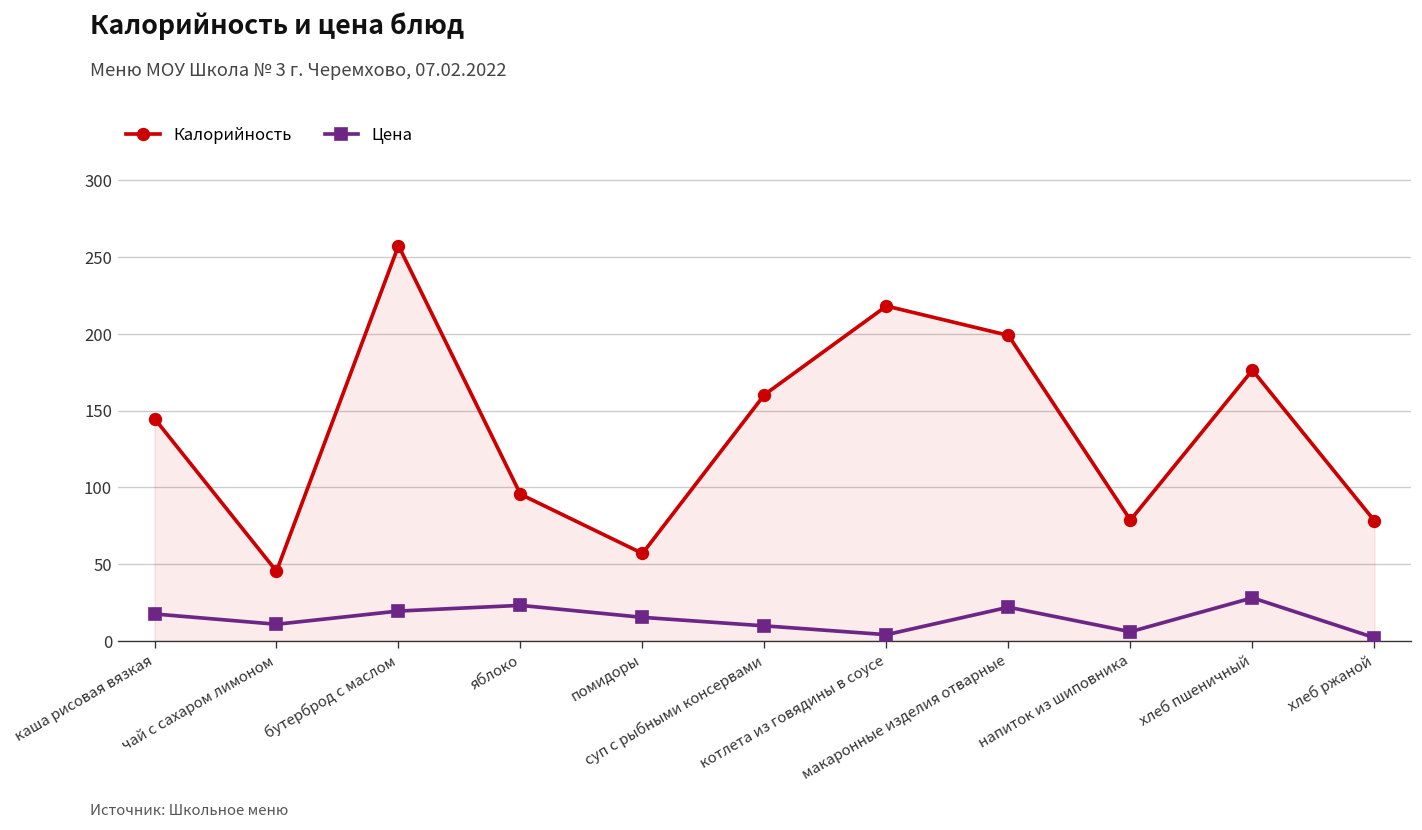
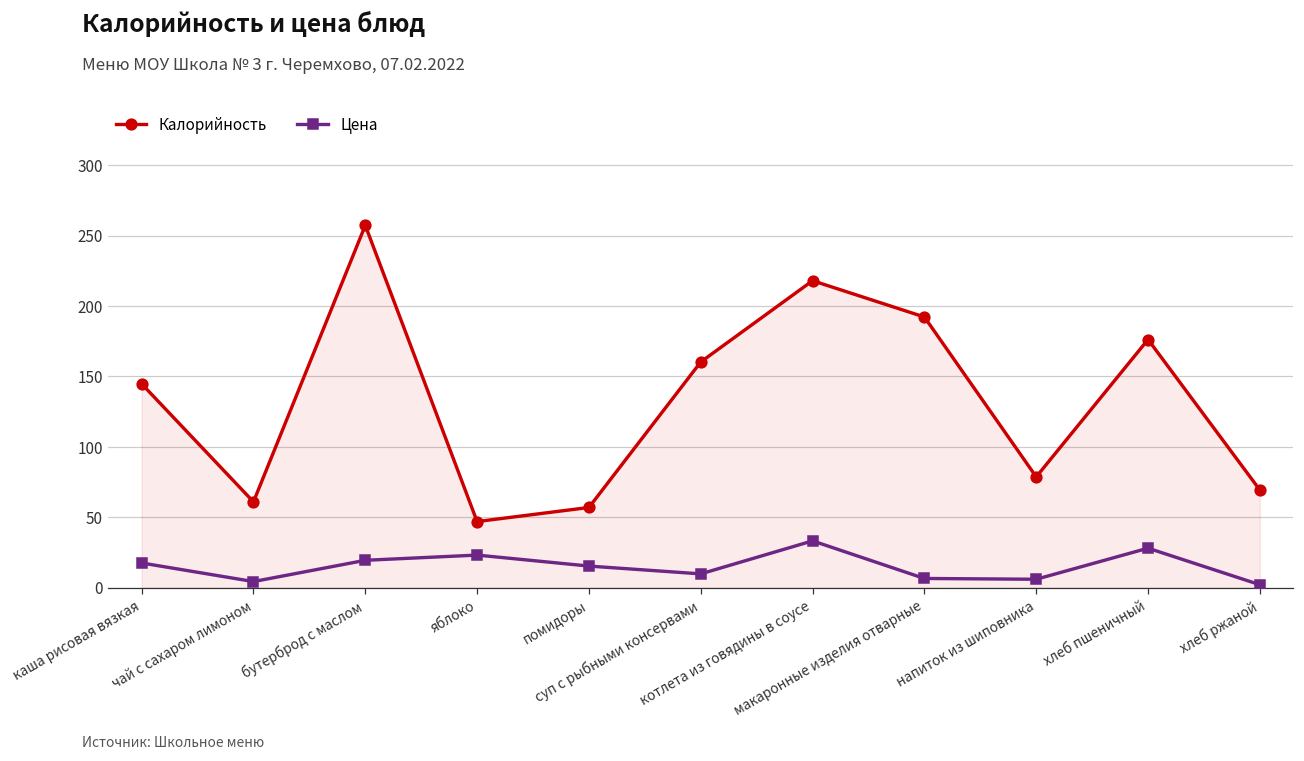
Калорийность, чай с сахаром лимоном: 45 -> 61
Цена, чай с сахаром лимоном: 11 -> 4
Калорийность, яблоко: 96 -> 47
Цена, котлета из говядины в соусе: 4 -> 33
Калорийность, макаронные изделия отварные: 199 -> 192
Цена, макаронные изделия отварные: 22 -> 7
Калорийность, хлеб ржаной: 78 -> 69
